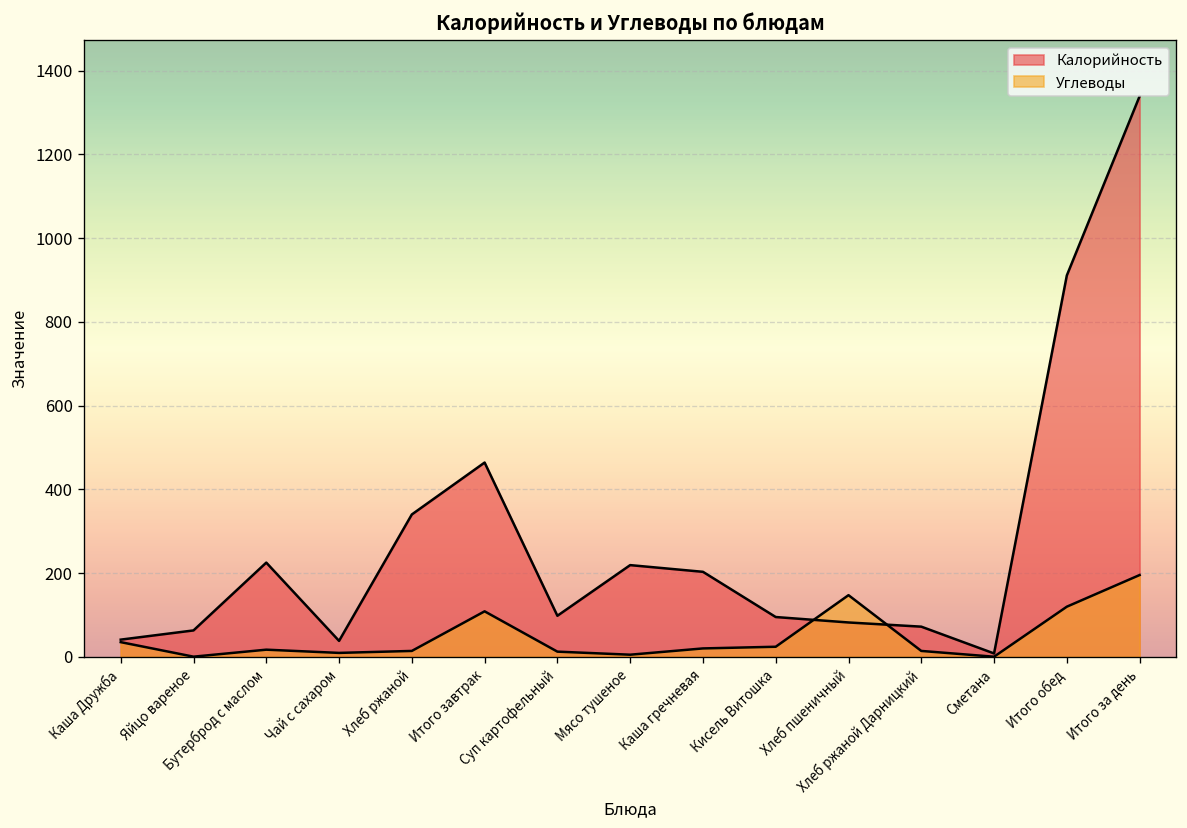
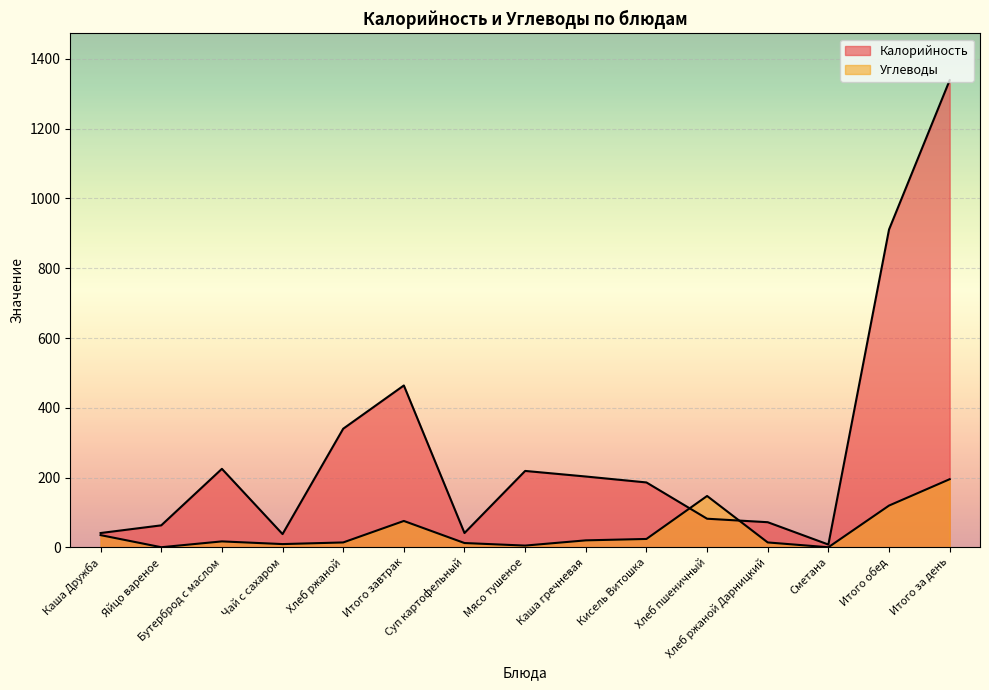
Углеводы, Итого завтрак: 110 -> 80
Калорийность, Суп картофельный: 100 -> 40
Калорийность, Кисель Витошка: 100 -> 190
